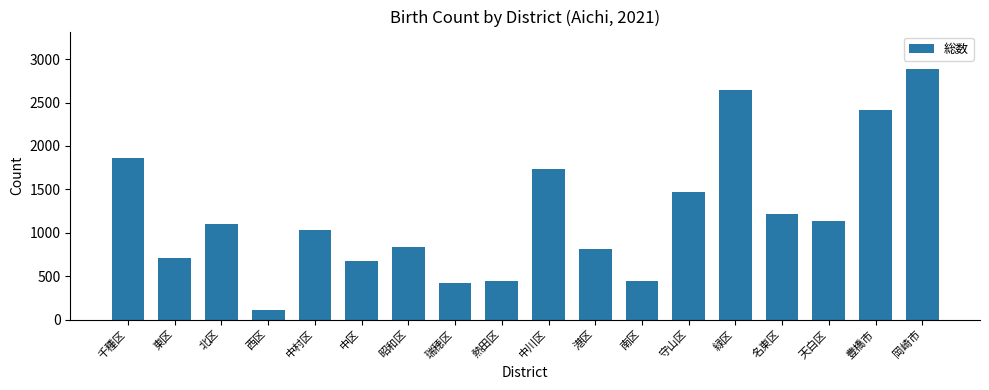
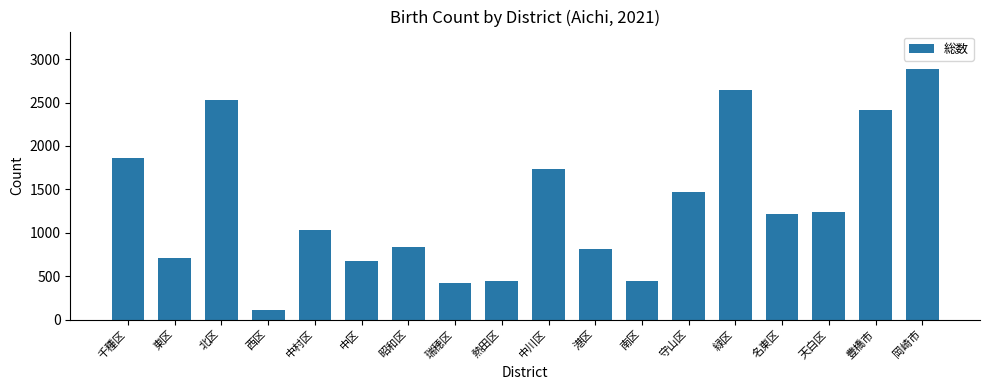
北区: 1100 -> 2500
天白区: 1100 -> 1200
